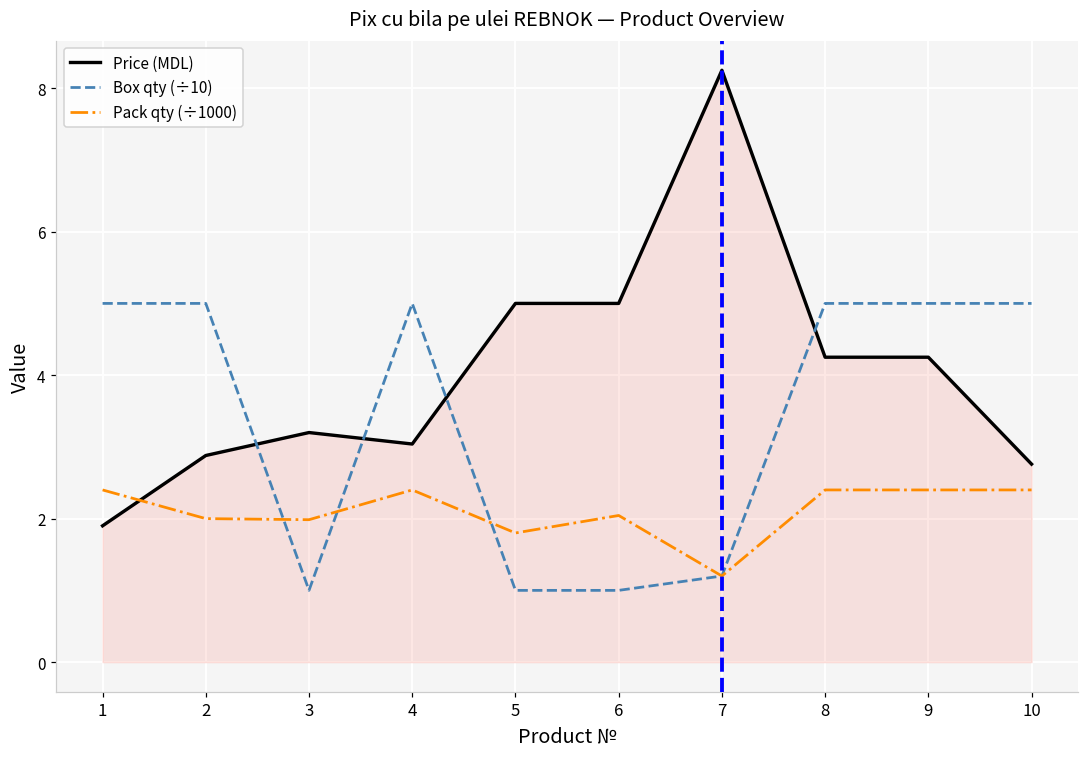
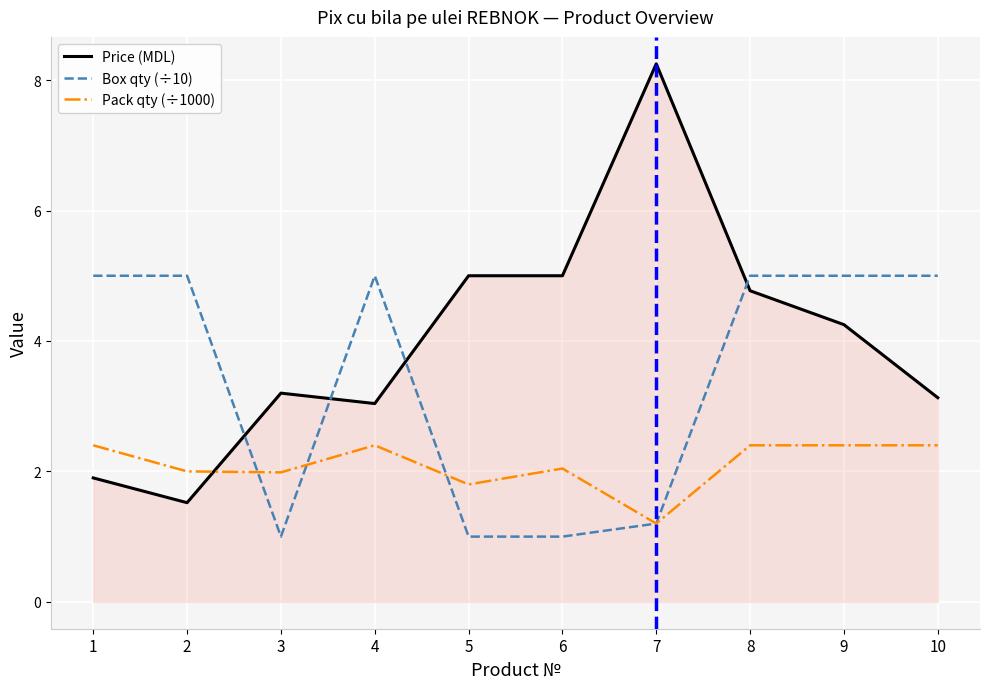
Price (MDL), 2: 2.9 -> 1.5
Price (MDL), 8: 4.3 -> 4.8
Price (MDL), 10: 2.8 -> 3.1
